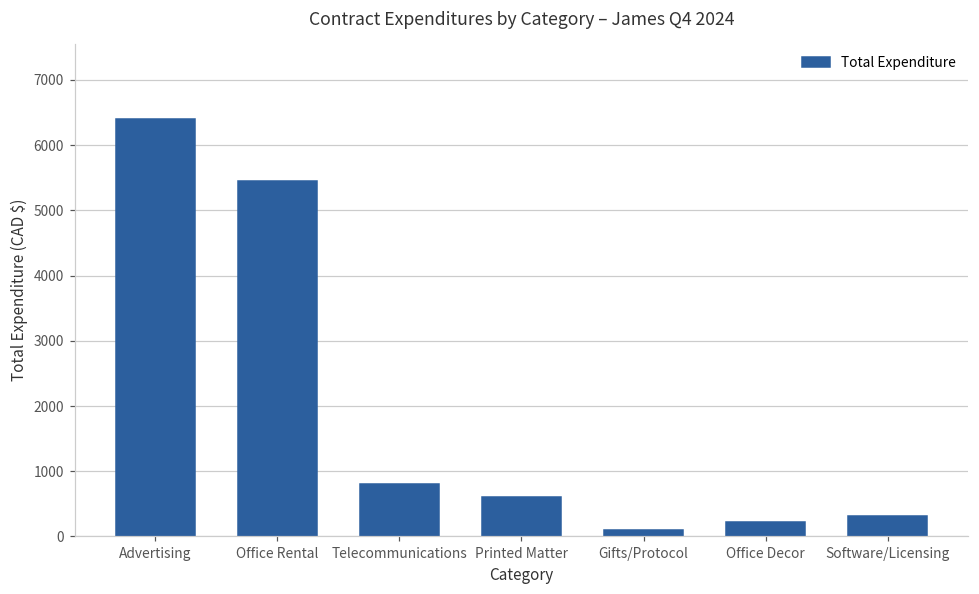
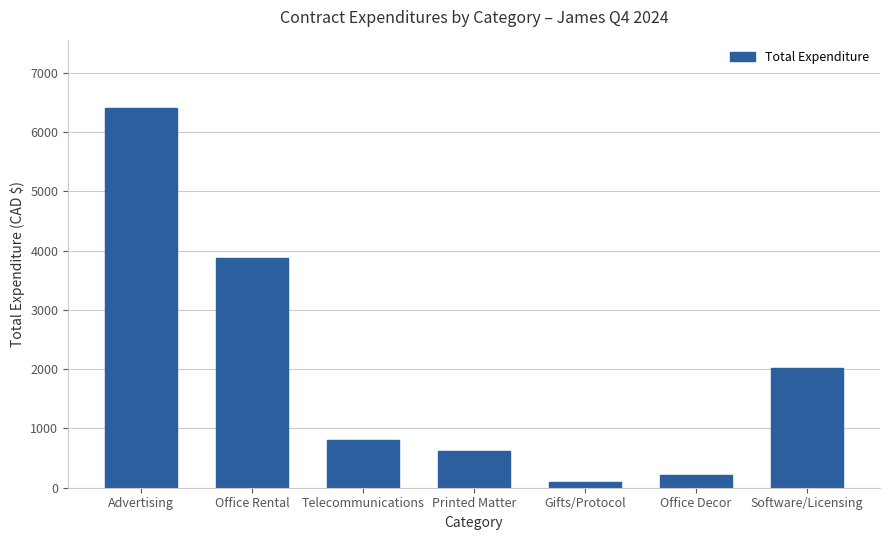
Office Rental: 5500 -> 3900
Software/Licensing: 300 -> 2000
